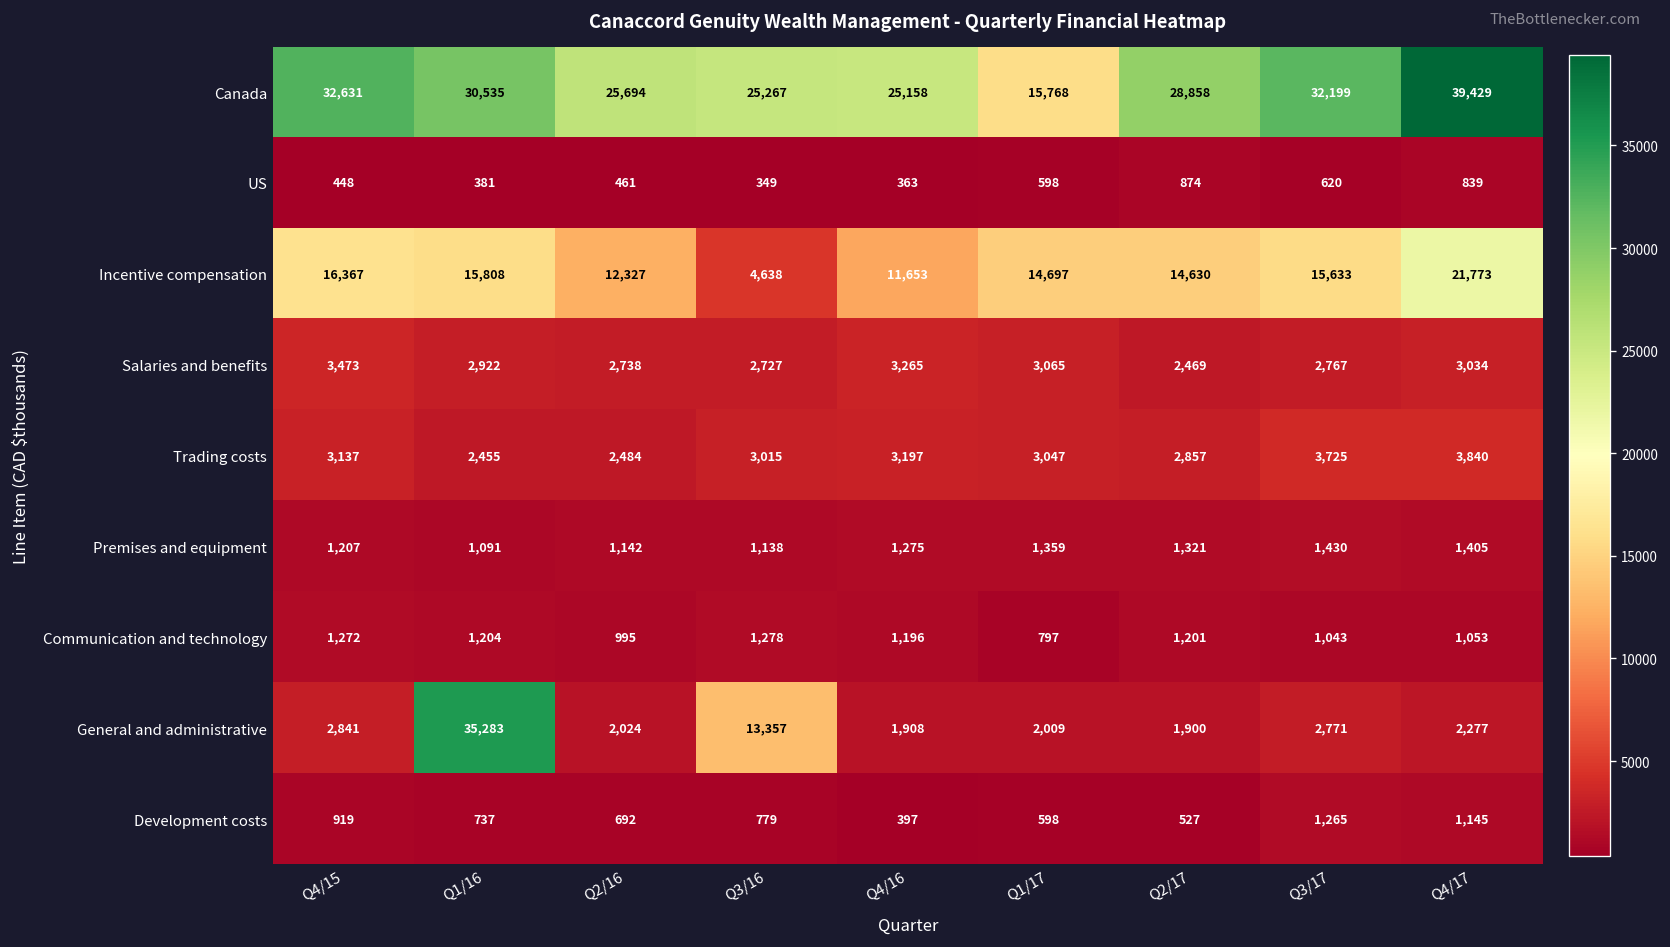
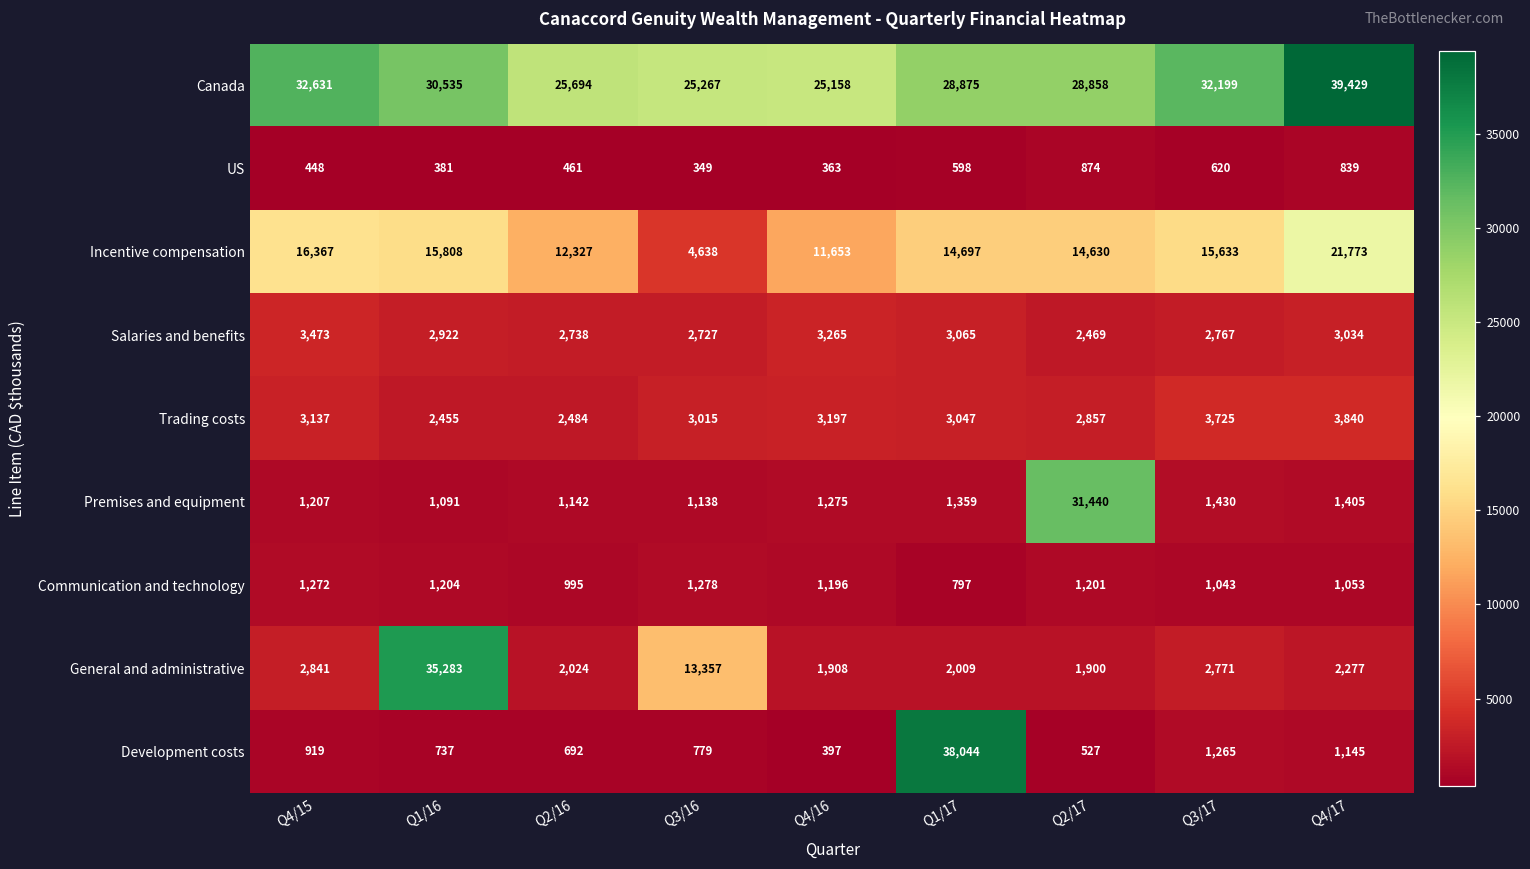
Canada, Q1/17: 15,768 -> 28,875
Premises and equipment, Q2/17: 1,321 -> 31,440
Development costs, Q1/17: 598 -> 38,044
